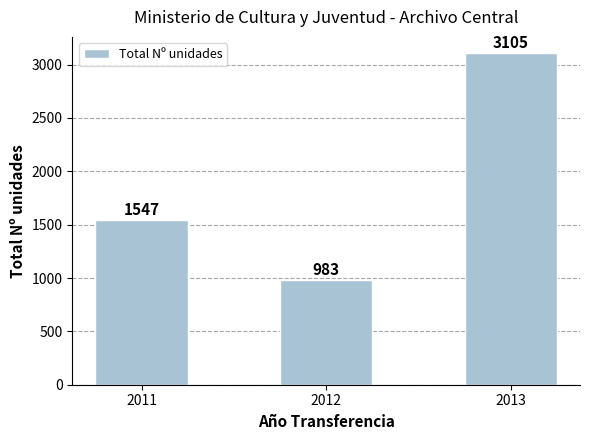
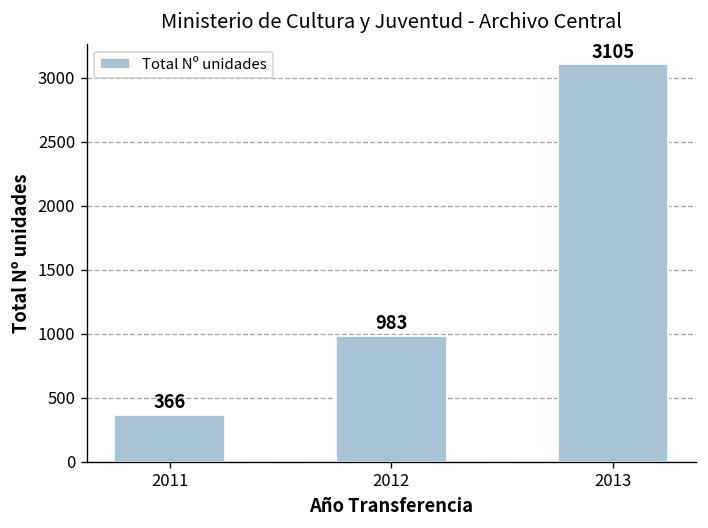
2011: 1547 -> 366
